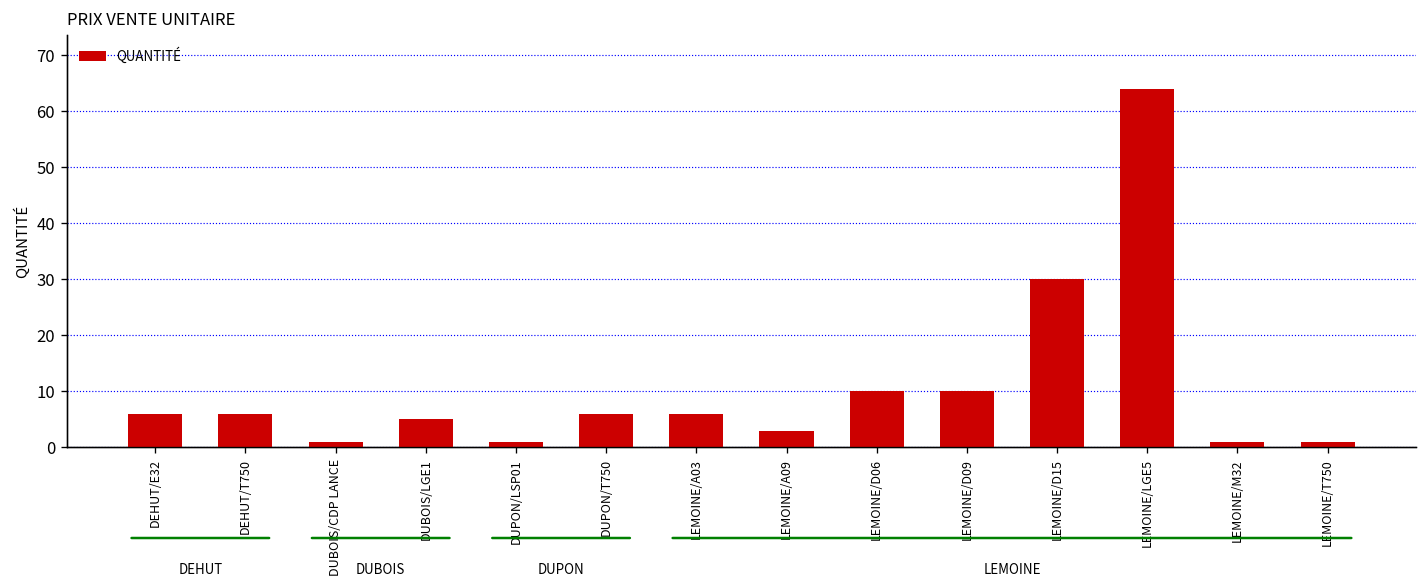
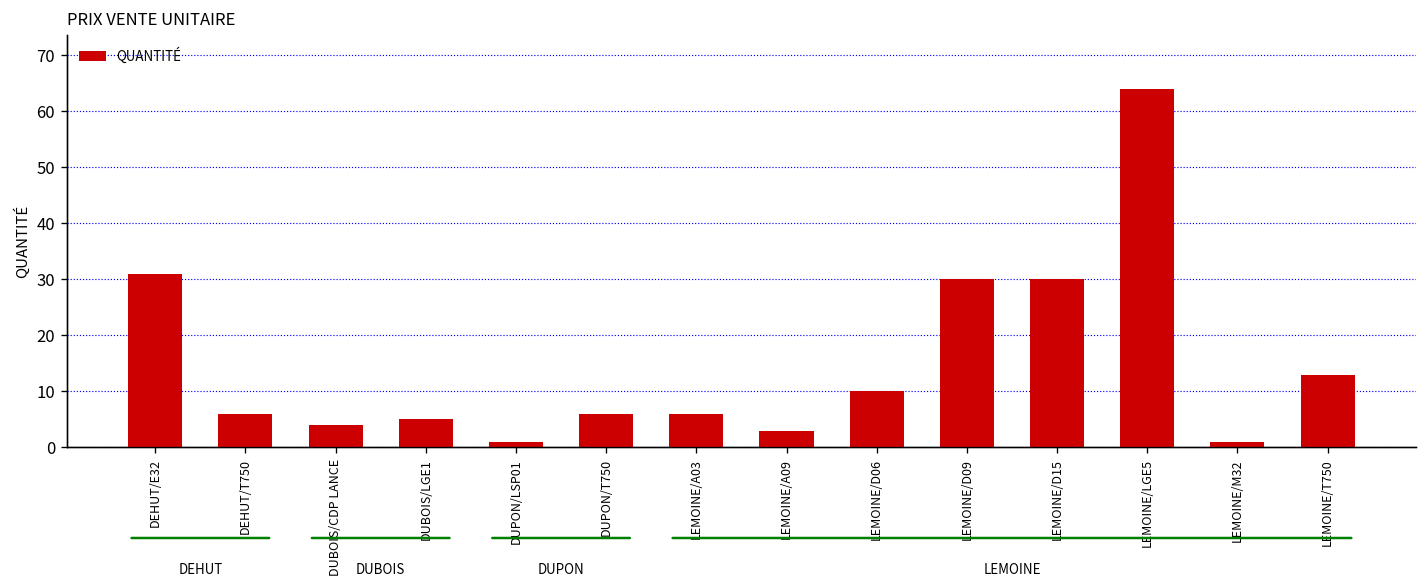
DEHUT/E32: 6 -> 31
DUBOIS/CDP LANCE: 1 -> 4
LEMOINE/D09: 10 -> 30
LEMOINE/T750: 1 -> 13
